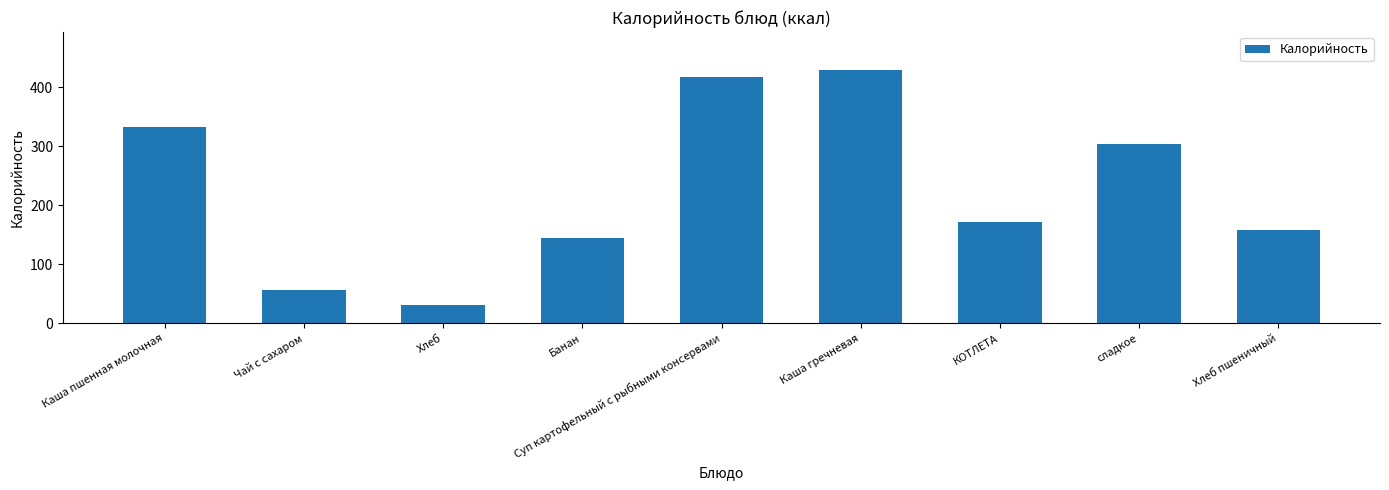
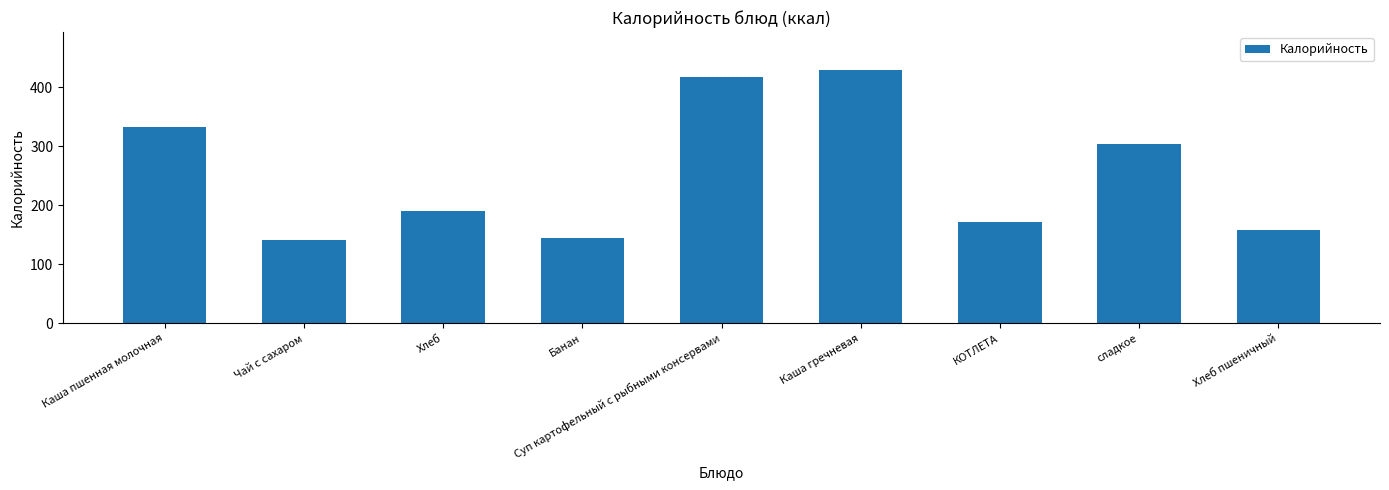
Чай с сахаром: 60 -> 140
Хлеб: 30 -> 190
